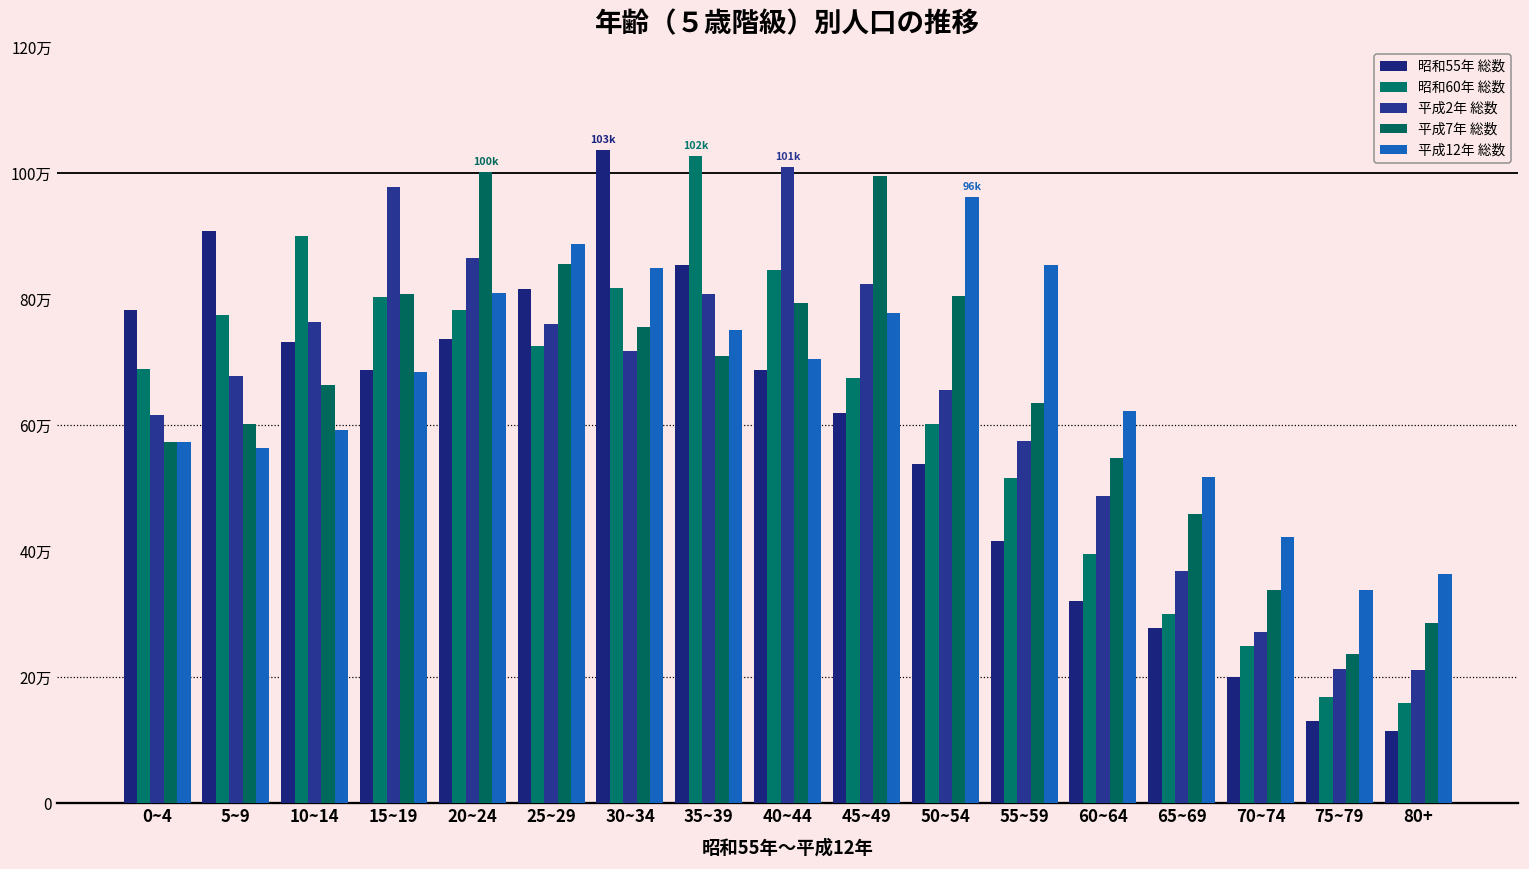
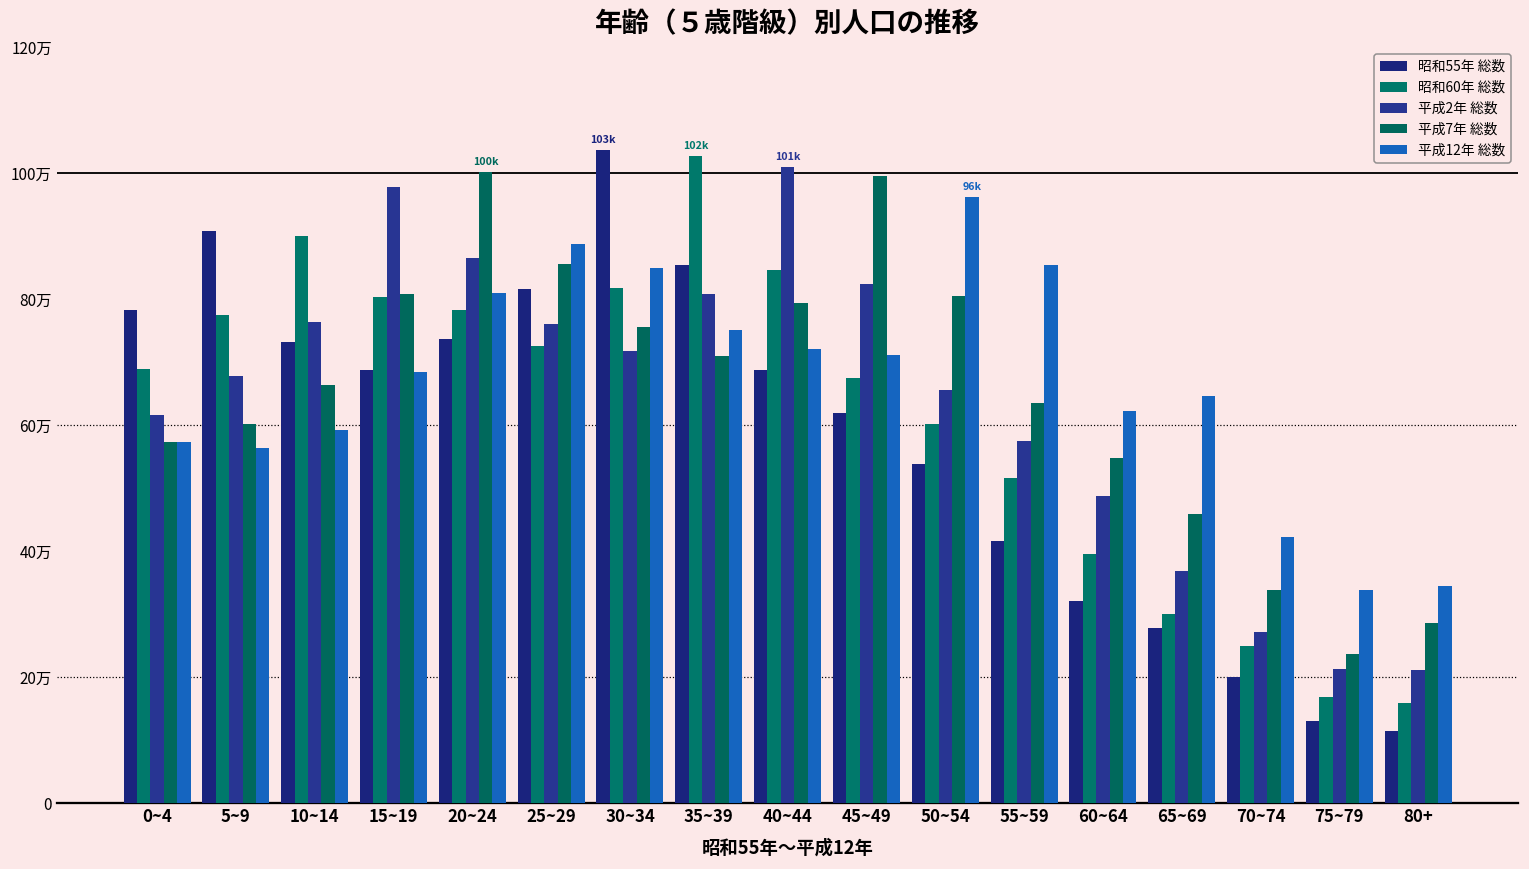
平成12年 総数, 40~44: 70万 -> 72万
平成12年 総数, 45~49: 78万 -> 71万
平成12年 総数, 65~69: 52万 -> 65万
平成12年 総数, 80+: 36万 -> 34万
